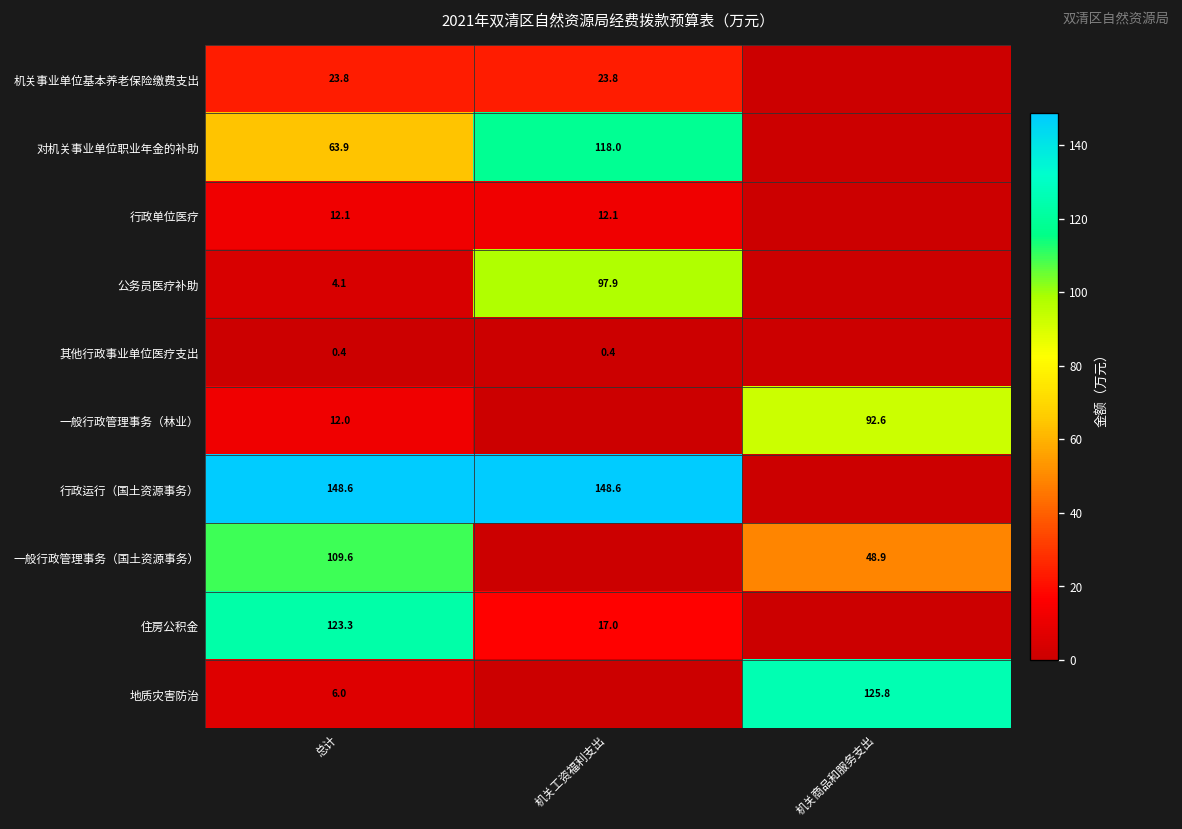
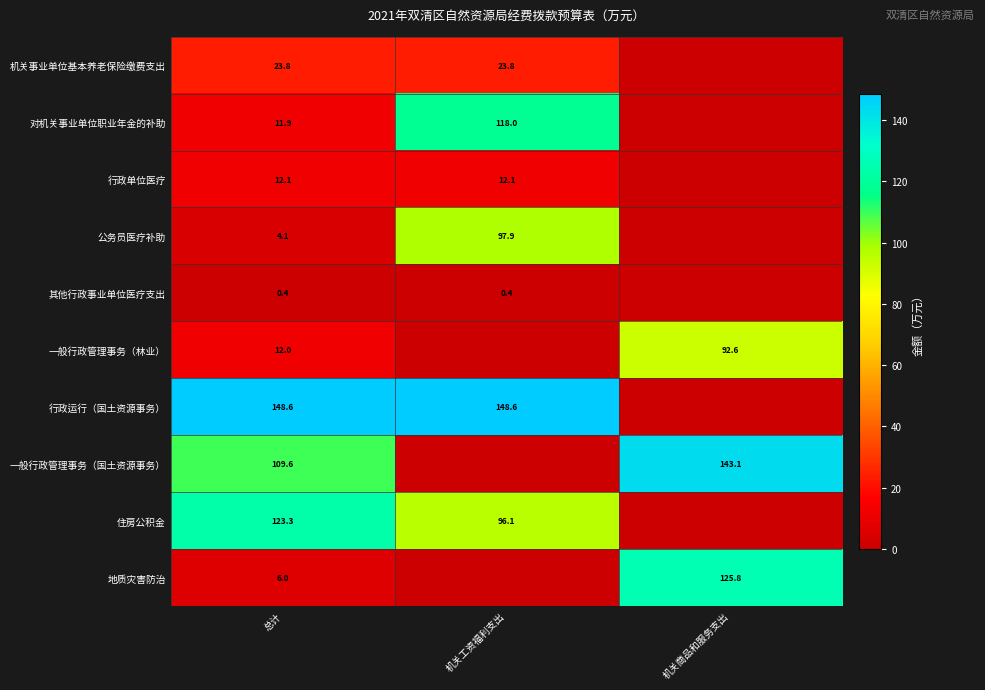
对机关事业单位职业年金的补助, 总计: 63.9 -> 11.9
一般行政管理事务（国土资源事务）, 机关商品和服务支出: 48.9 -> 143.1
住房公积金, 机关工资福利支出: 17.0 -> 96.1
